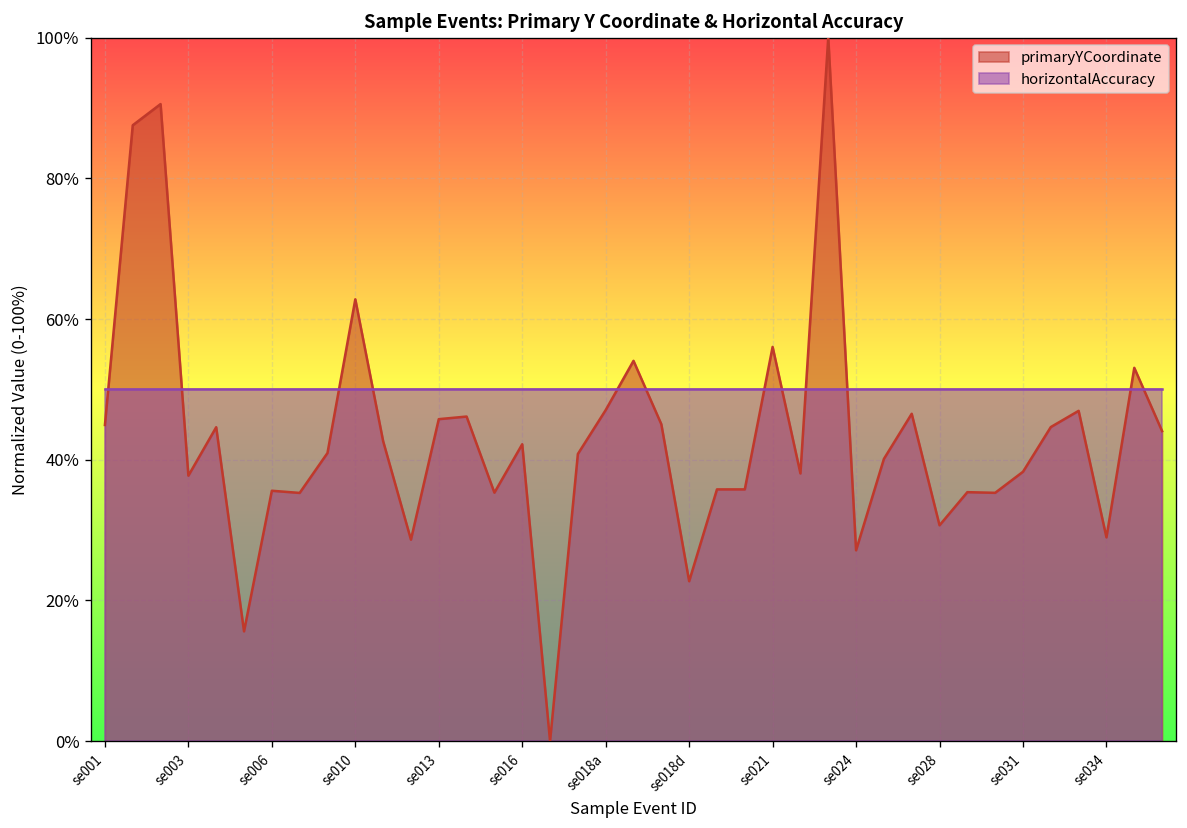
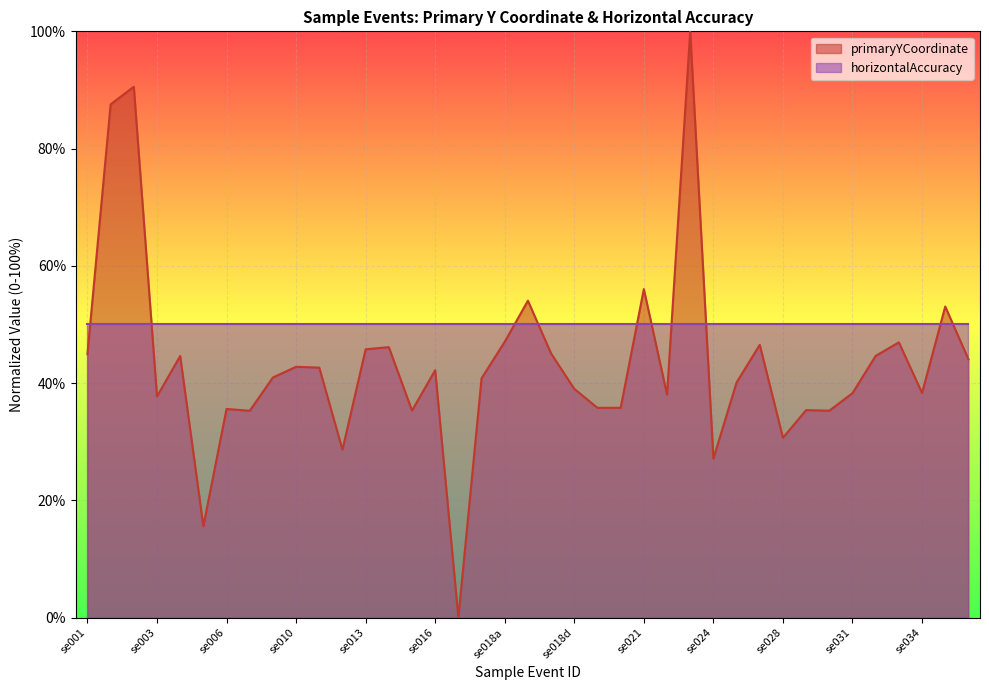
primaryYCoordinate, se010: 63% -> 43%
primaryYCoordinate, se018d: 23% -> 39%
primaryYCoordinate, se034: 29% -> 38%
